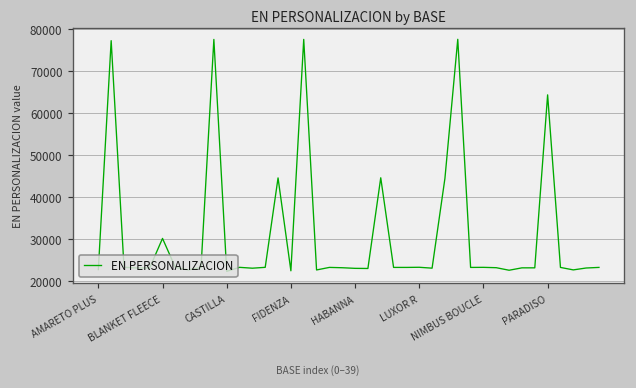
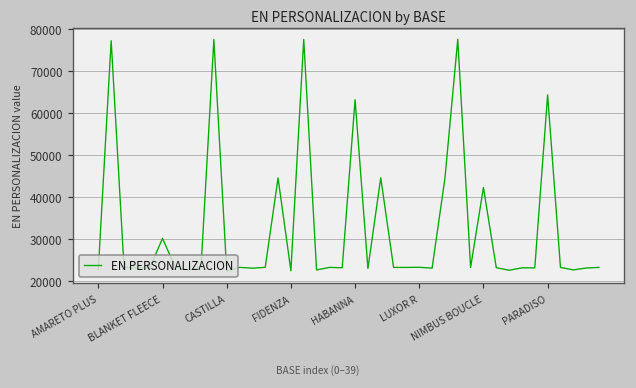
HABANNA: 23000 -> 63000
NIMBUS BOUCLE: 23000 -> 42000
